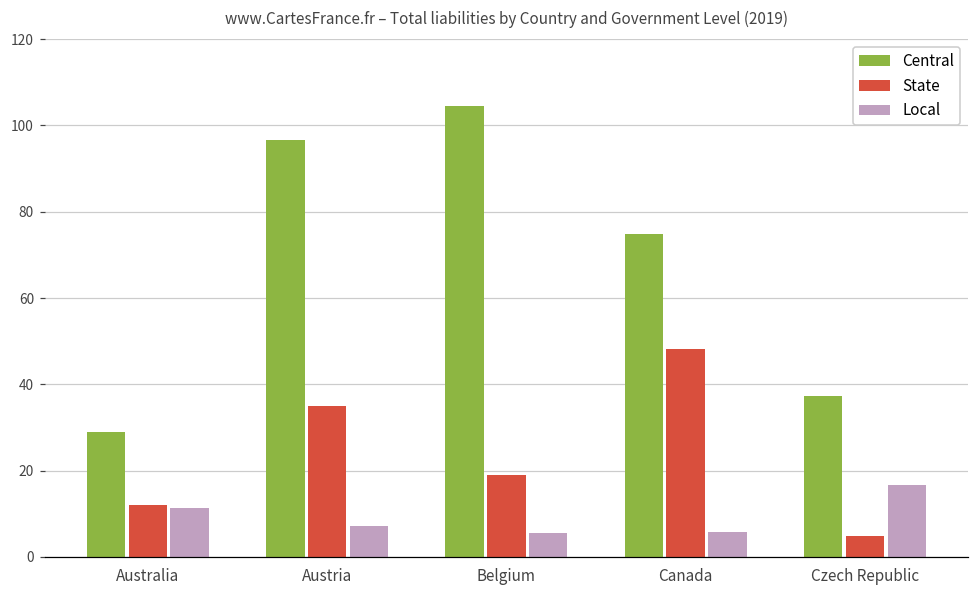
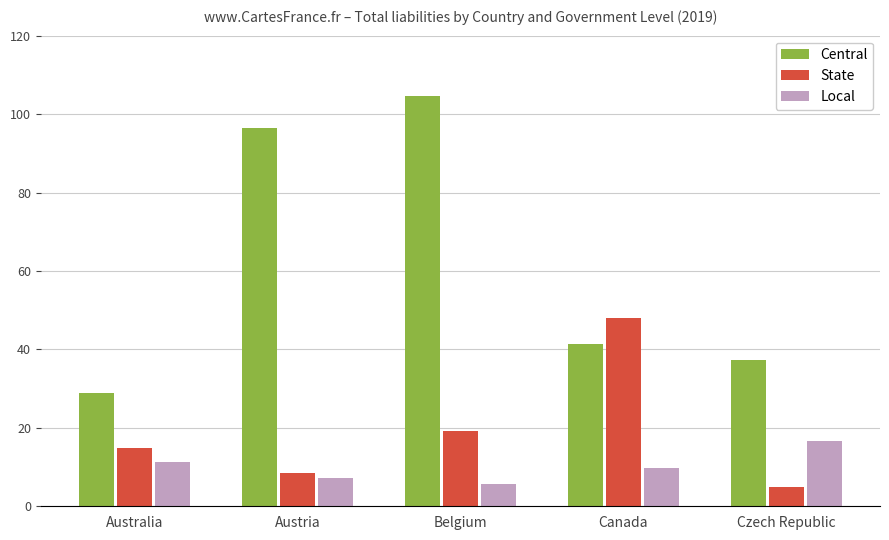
State, Australia: 12 -> 15
State, Austria: 35 -> 9
Central, Canada: 75 -> 41
Local, Canada: 6 -> 10
